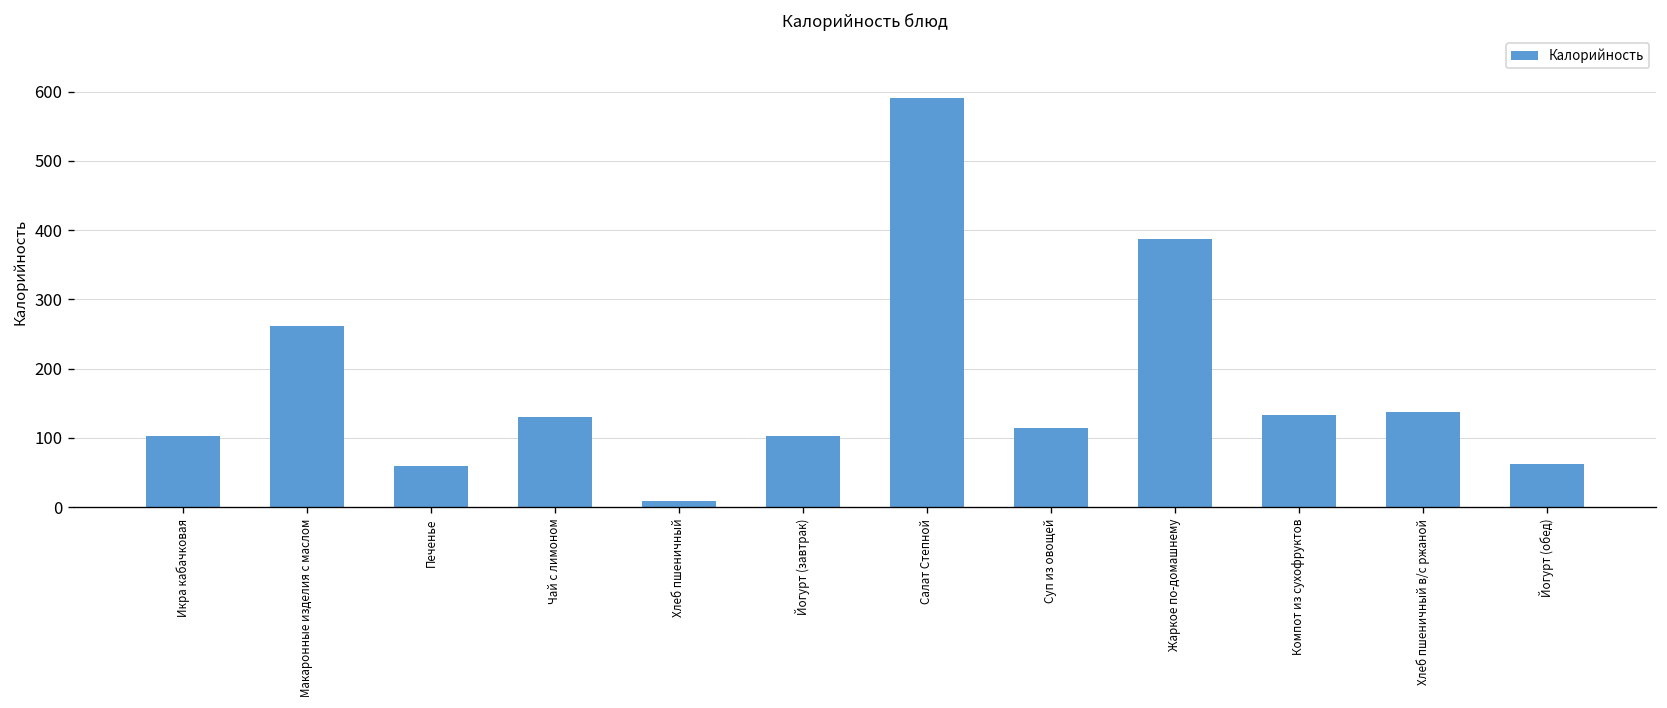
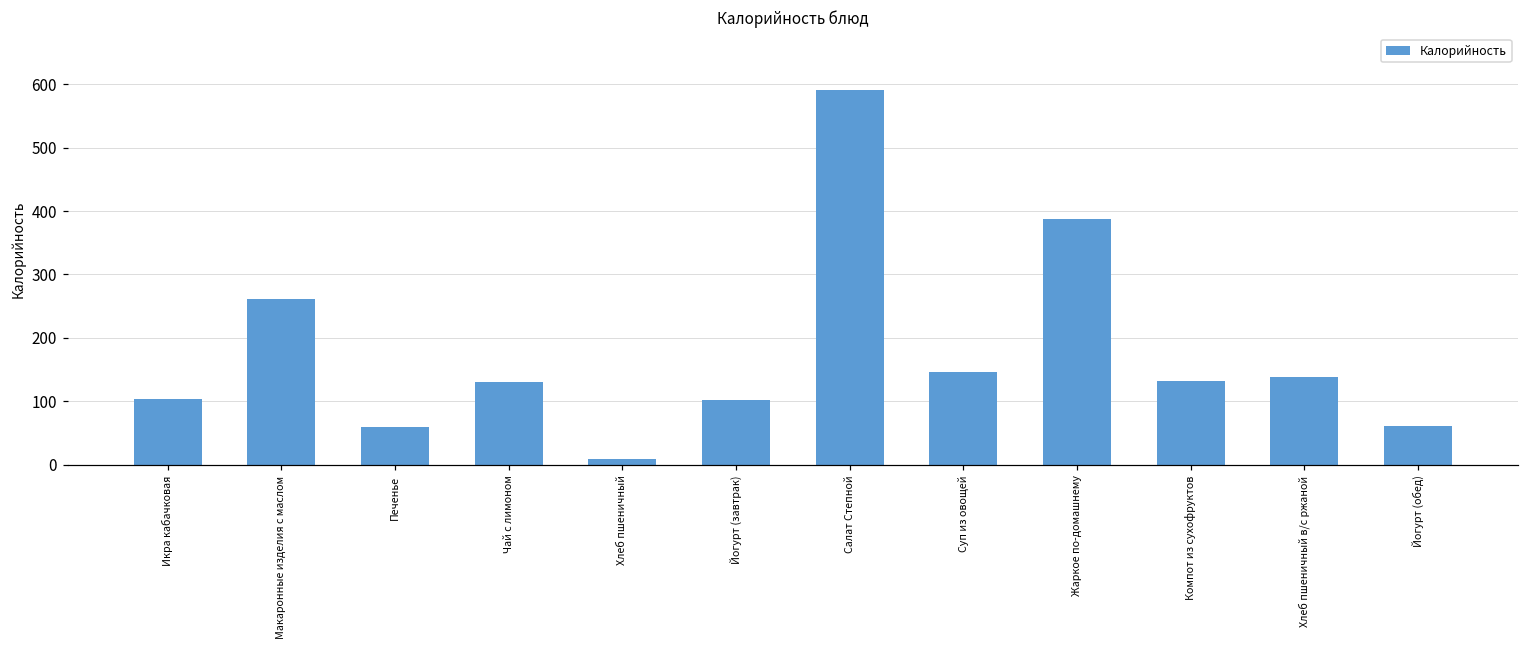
Суп из овощей: 110 -> 150
